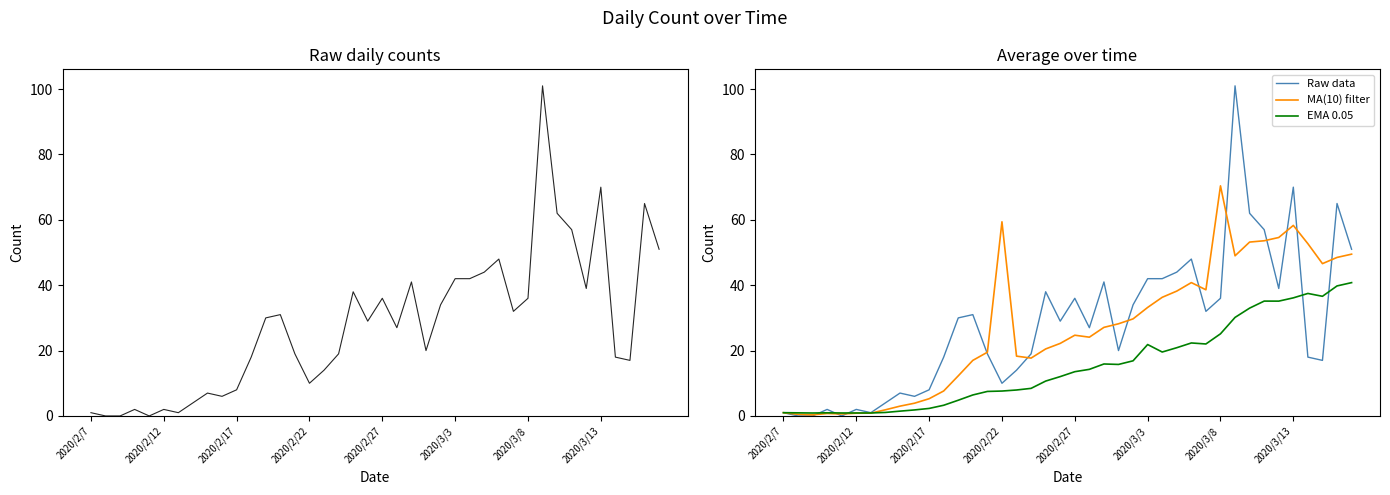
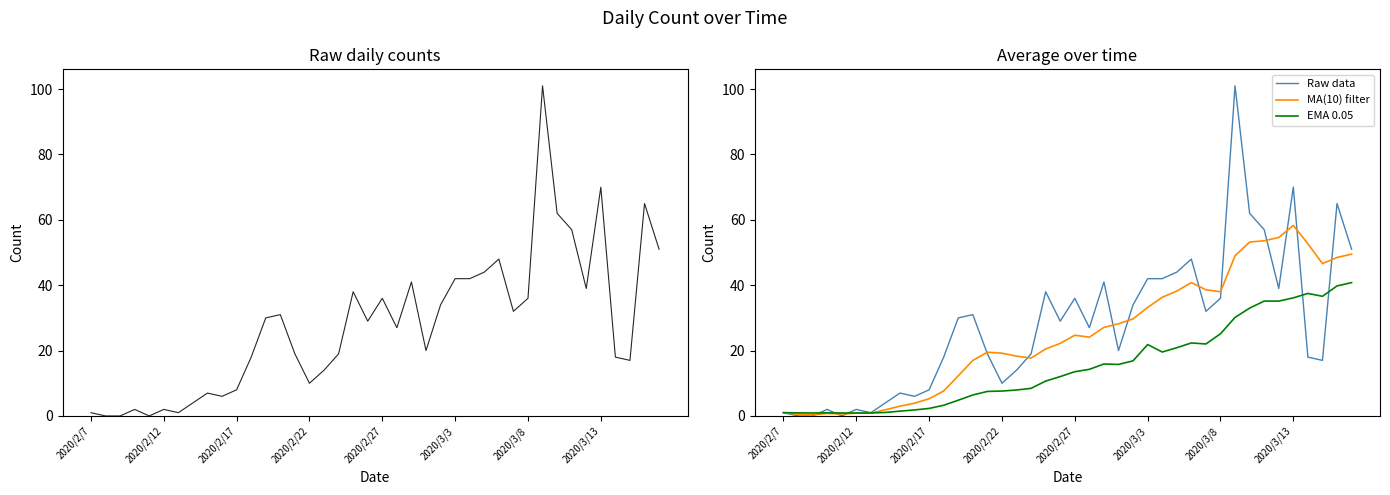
Average over time, MA(10) filter, 2020/2/22: 59 -> 19
Average over time, MA(10) filter, 2020/3/8: 70 -> 38
